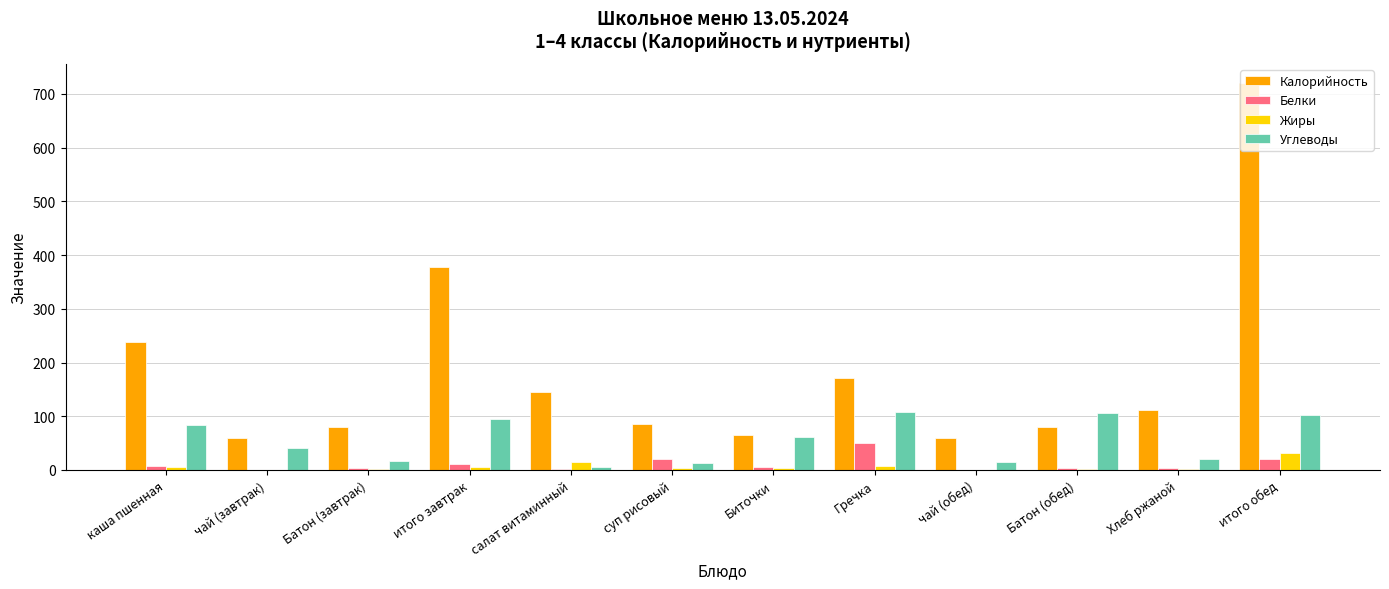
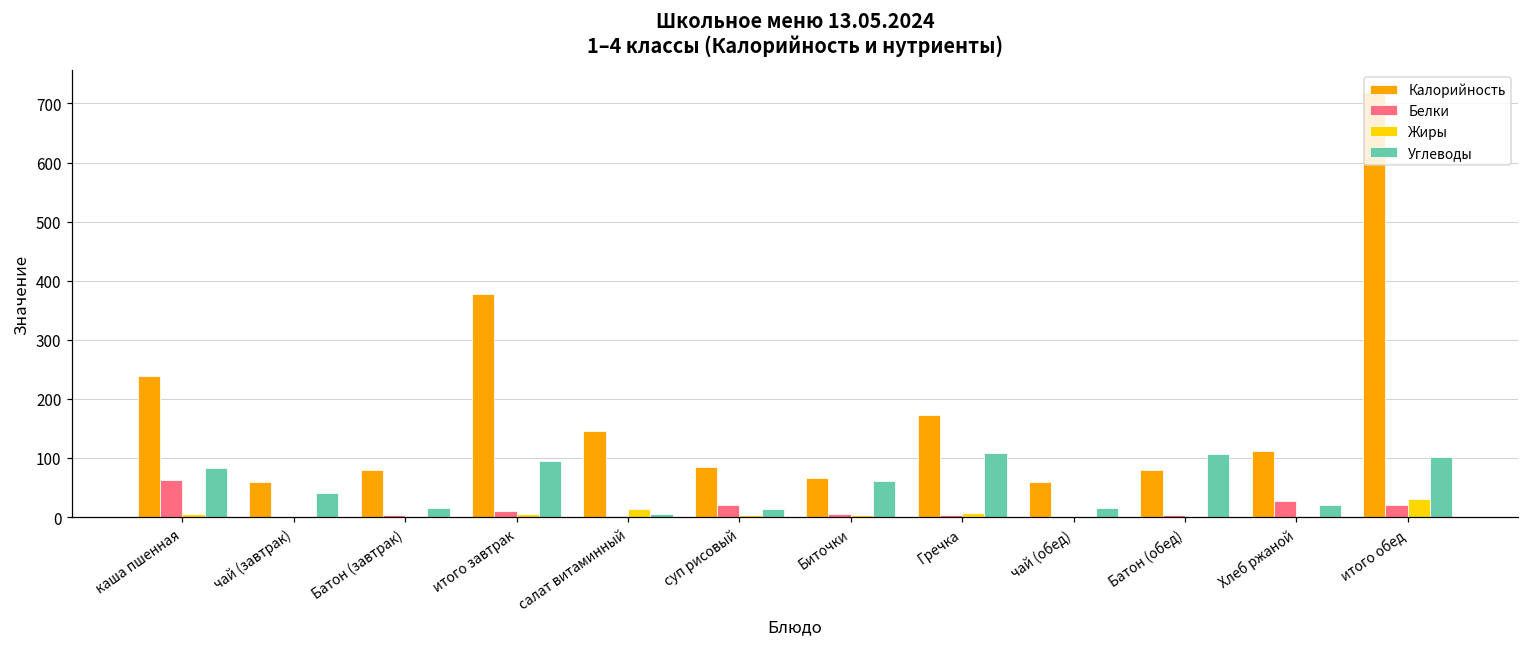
Белки, каша пшенная: 10 -> 60
Белки, Гречка: 50 -> 0
Белки, Хлеб ржаной: 0 -> 30
